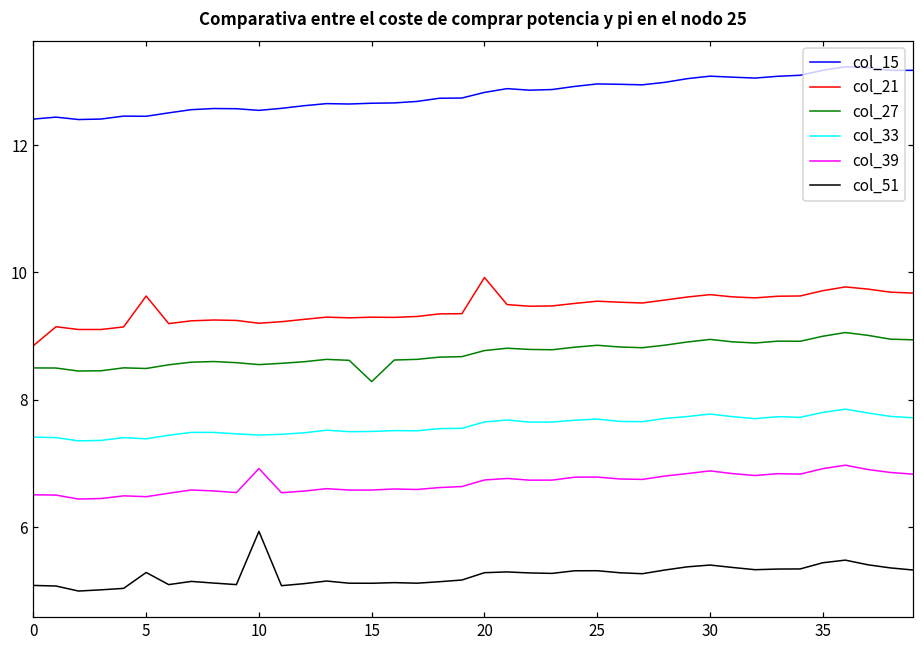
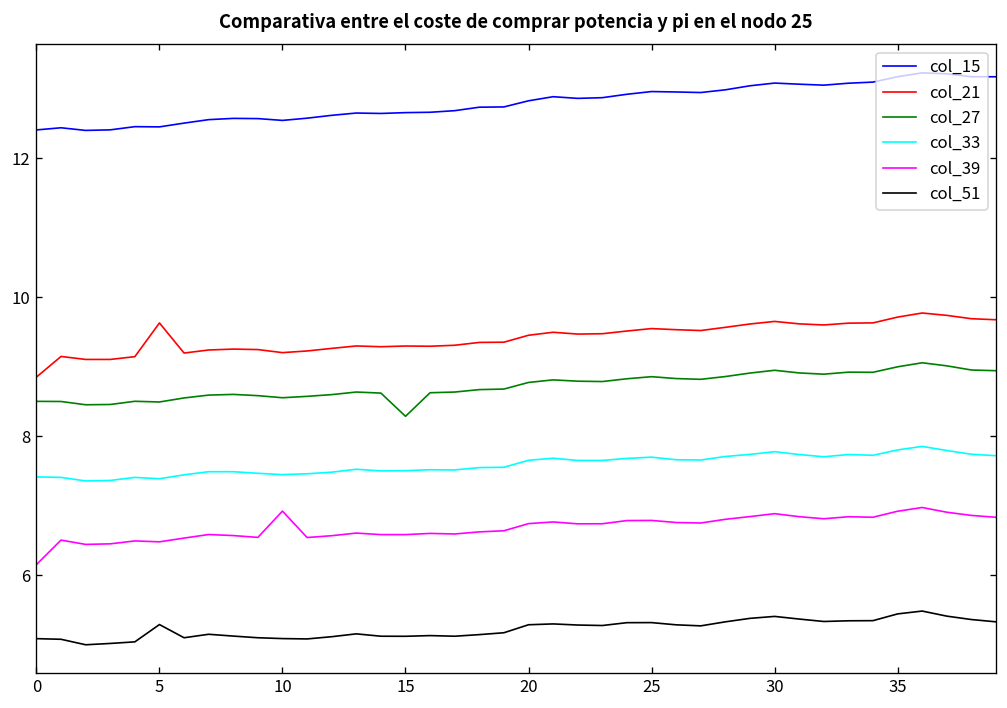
col_39, 0: 6.5 -> 6.2
col_51, 10: 5.9 -> 5.1
col_21, 20: 9.9 -> 9.5
